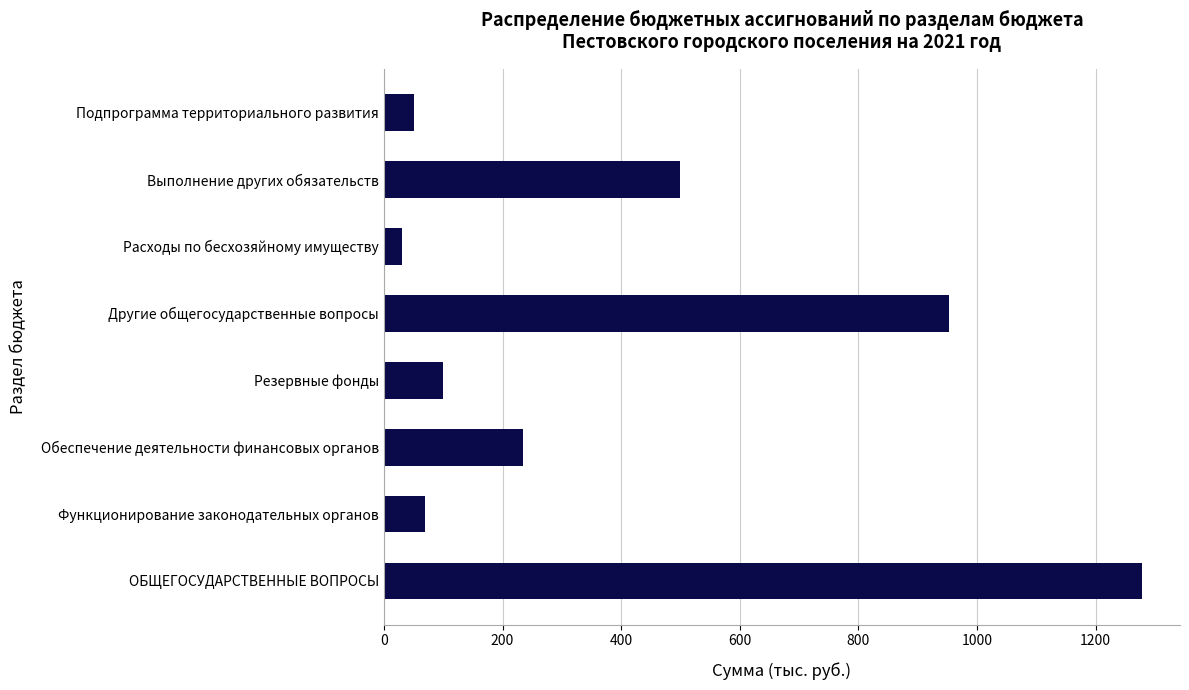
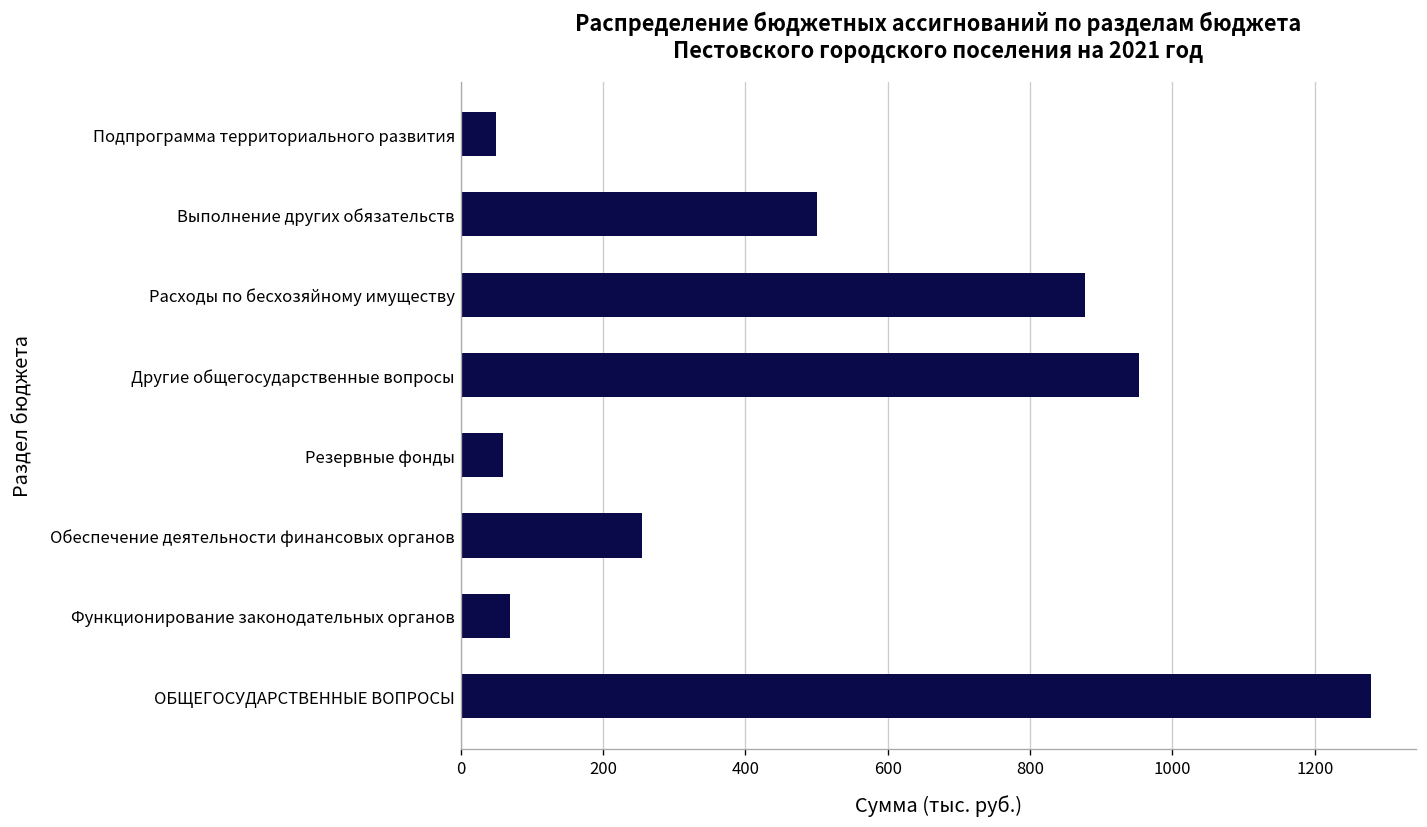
Расходы по бесхозяйному имуществу: 30 -> 880
Резервные фонды: 100 -> 60
Обеспечение деятельности финансовых органов: 240 -> 250
